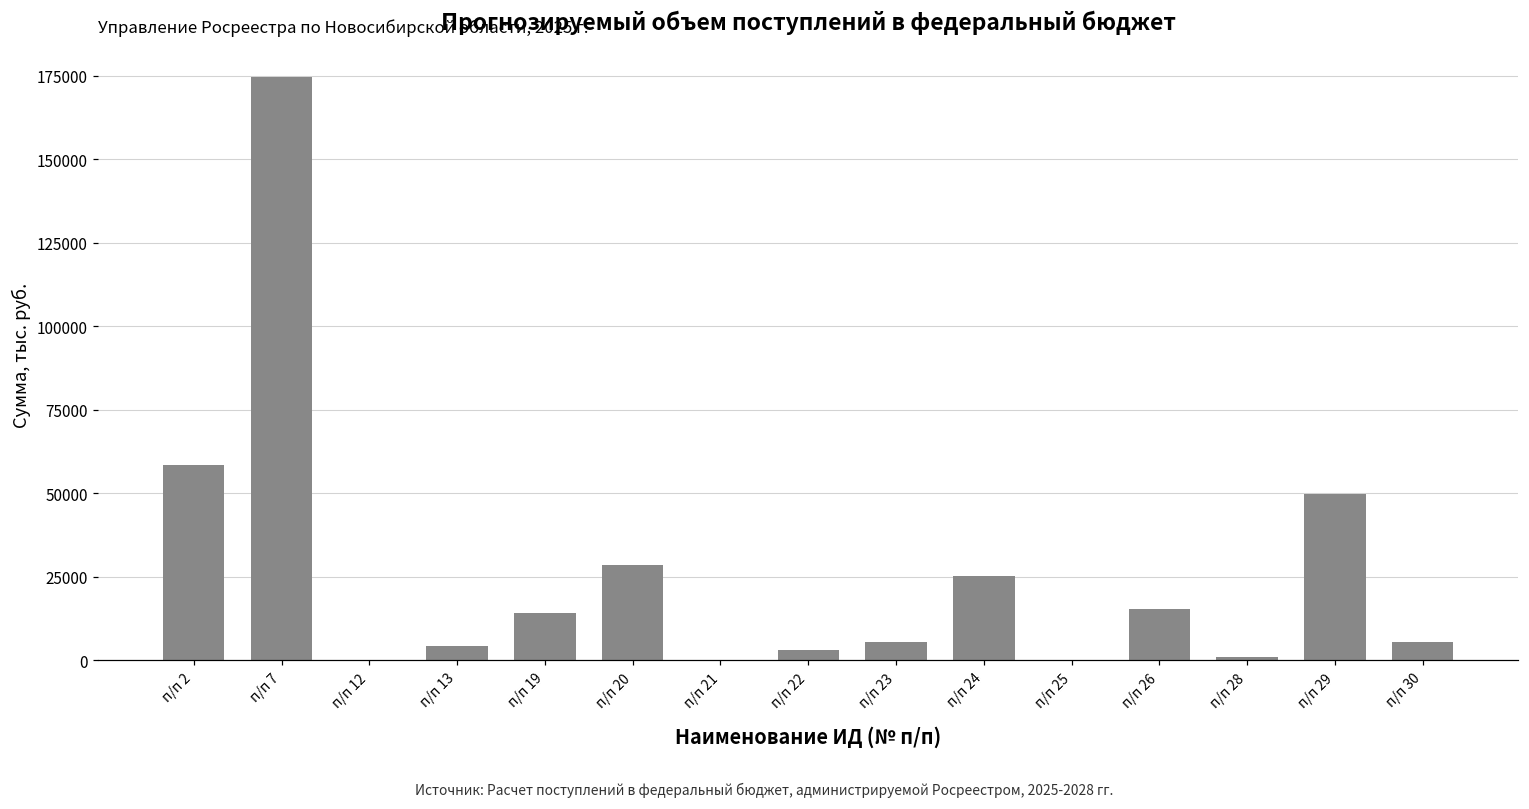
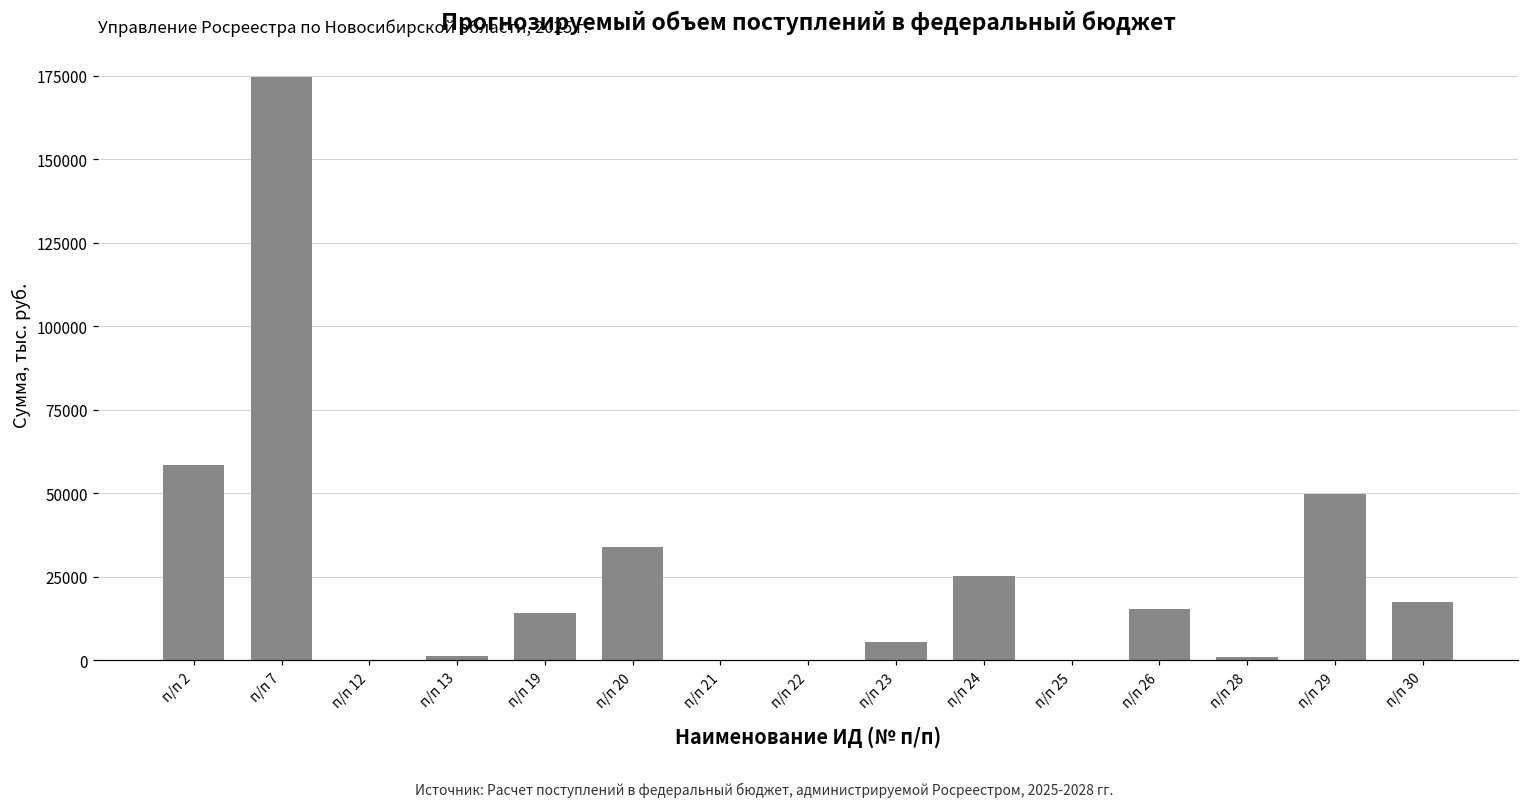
п/п 13: 4000 -> 1000
п/п 20: 29000 -> 34000
п/п 22: 3000 -> 0
п/п 30: 5000 -> 18000
